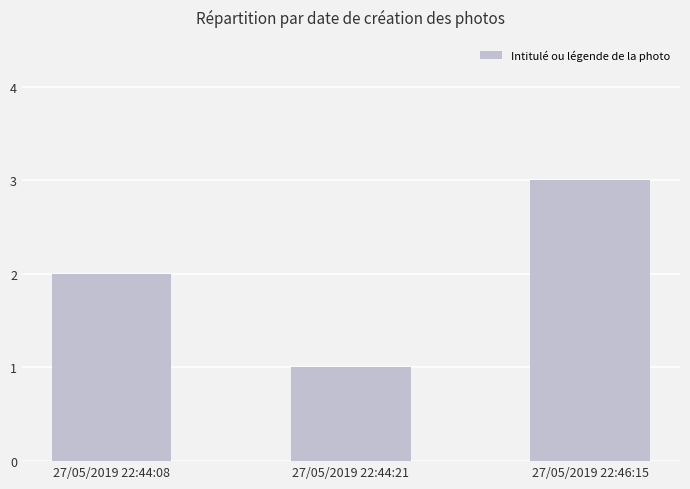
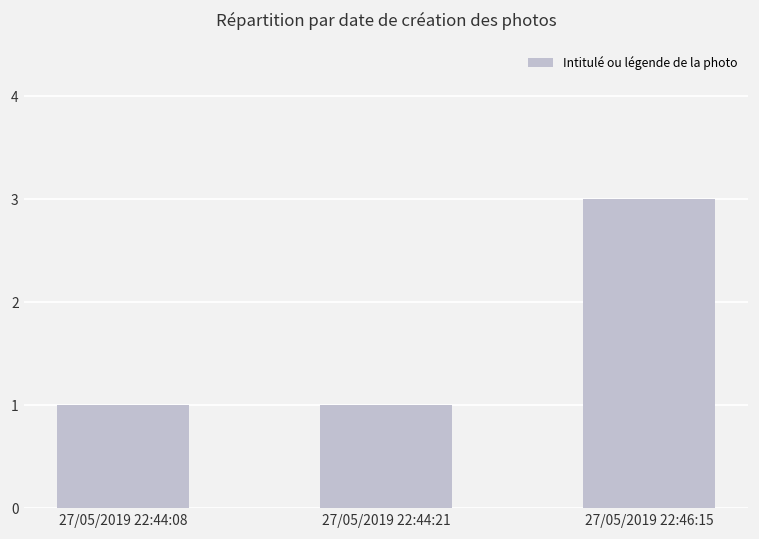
27/05/2019 22:44:08: 2 -> 1
